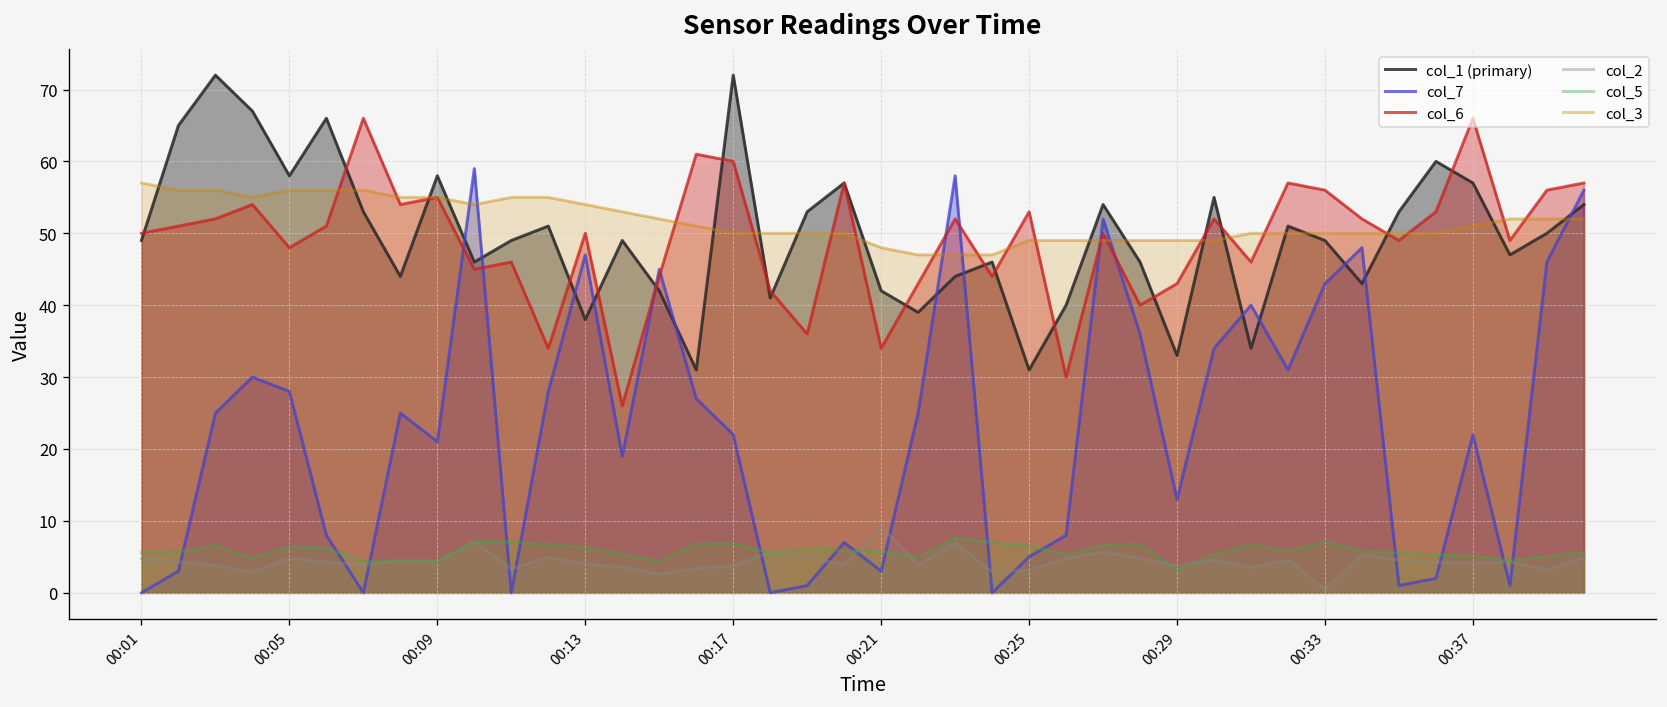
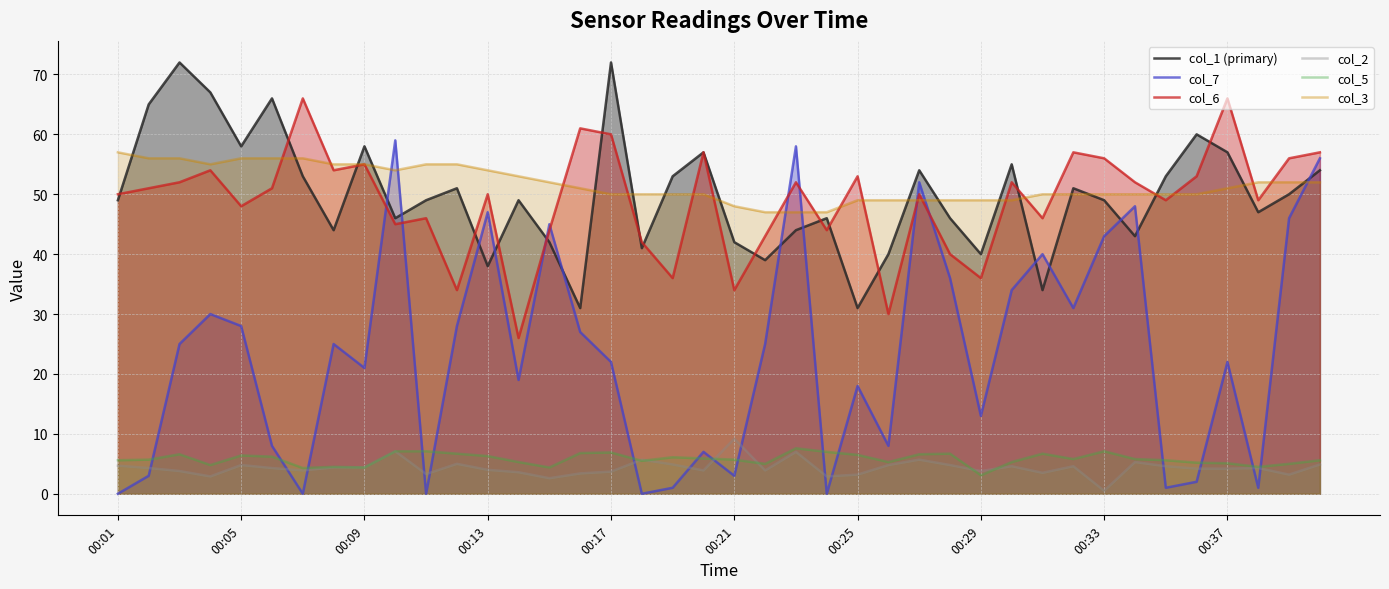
col_7, 00:25: 5 -> 18
col_1 (primary), 00:29: 33 -> 40
col_6, 00:29: 43 -> 36
